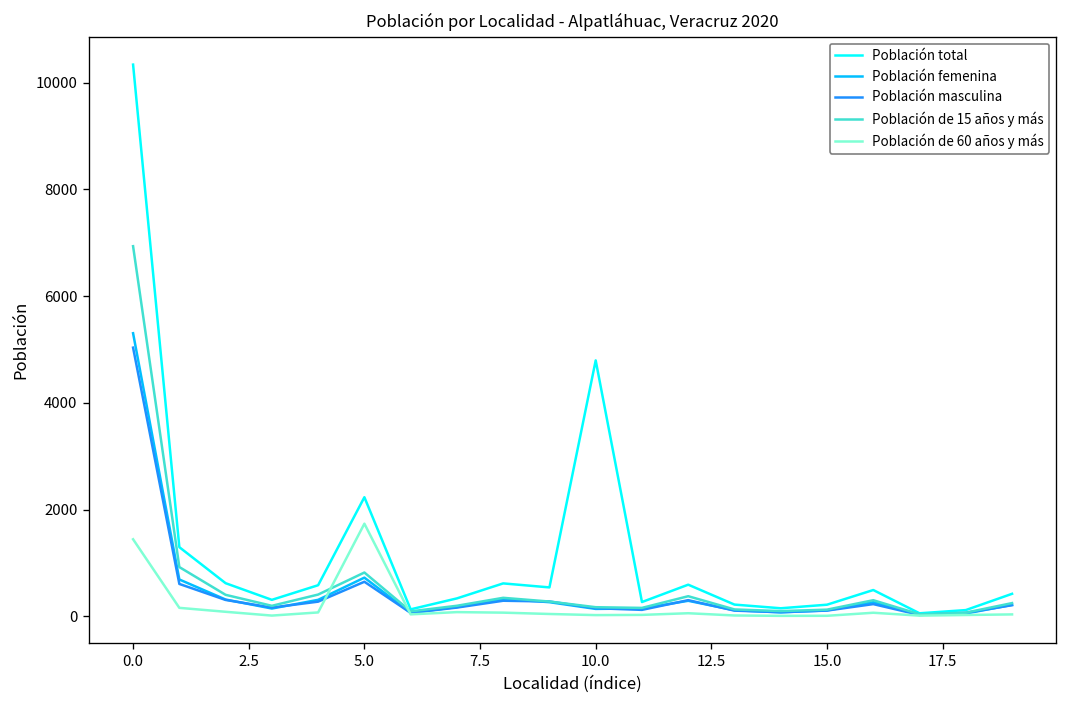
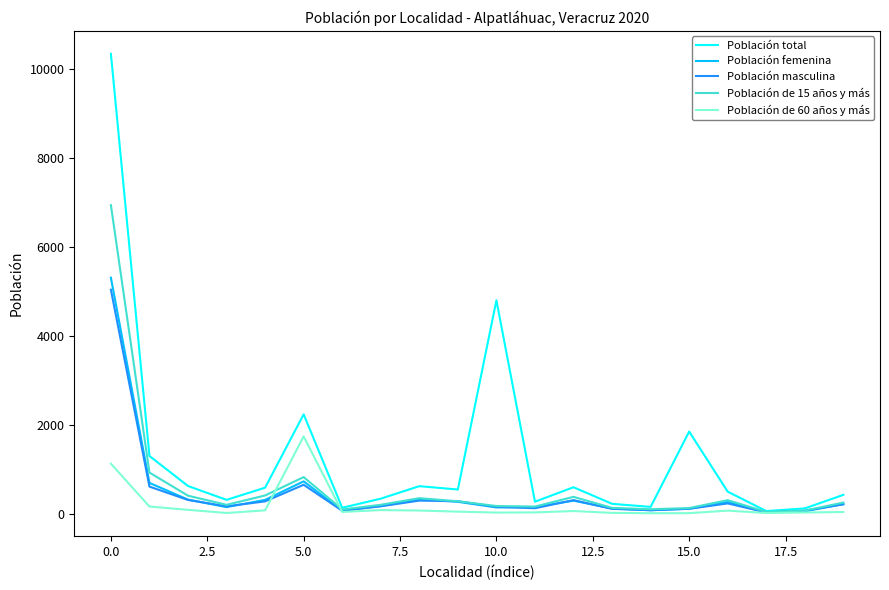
Población de 60 años y más, 0.0: 1400 -> 1100
Población total, 15.0: 200 -> 1800
